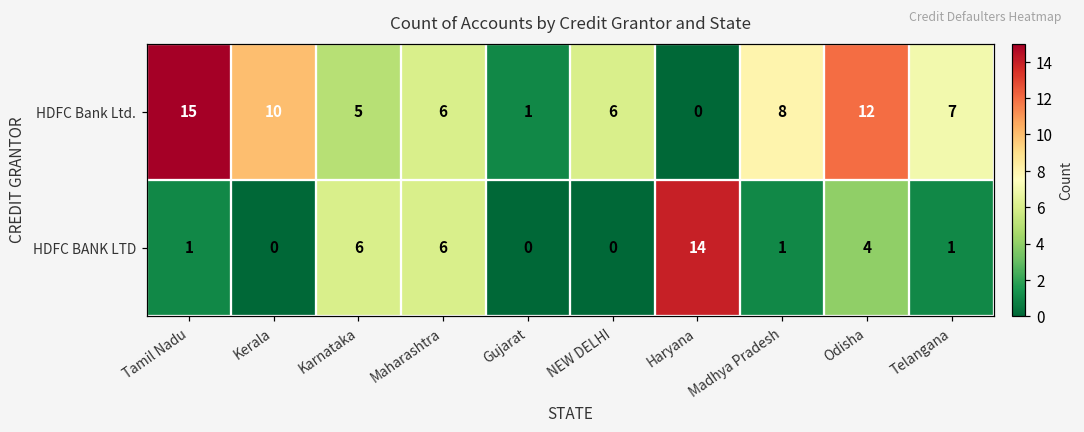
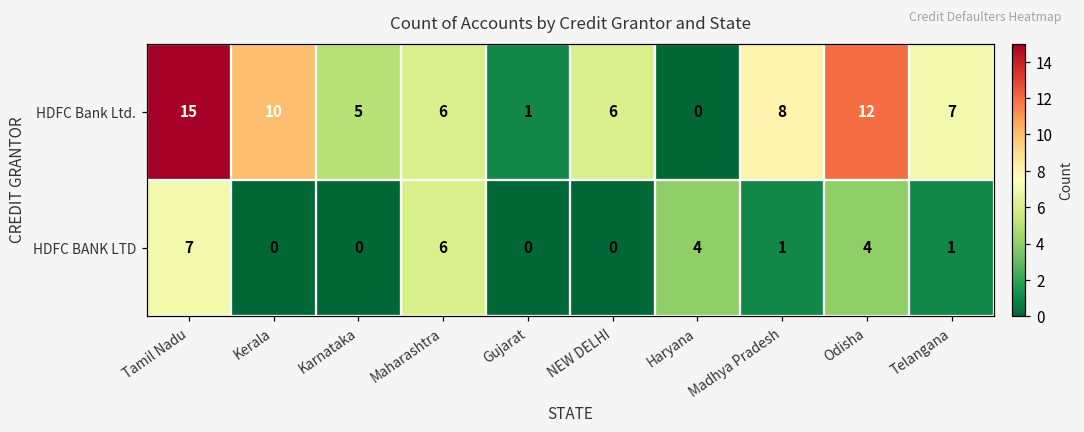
HDFC BANK LTD, Tamil Nadu: 1 -> 7
HDFC BANK LTD, Karnataka: 6 -> 0
HDFC BANK LTD, Haryana: 14 -> 4
